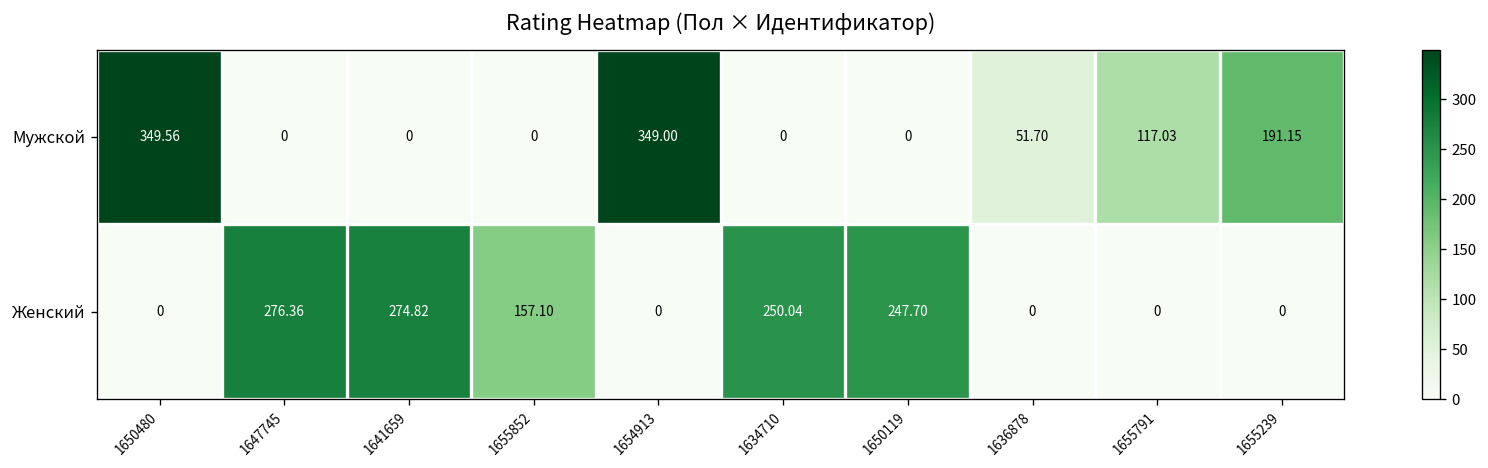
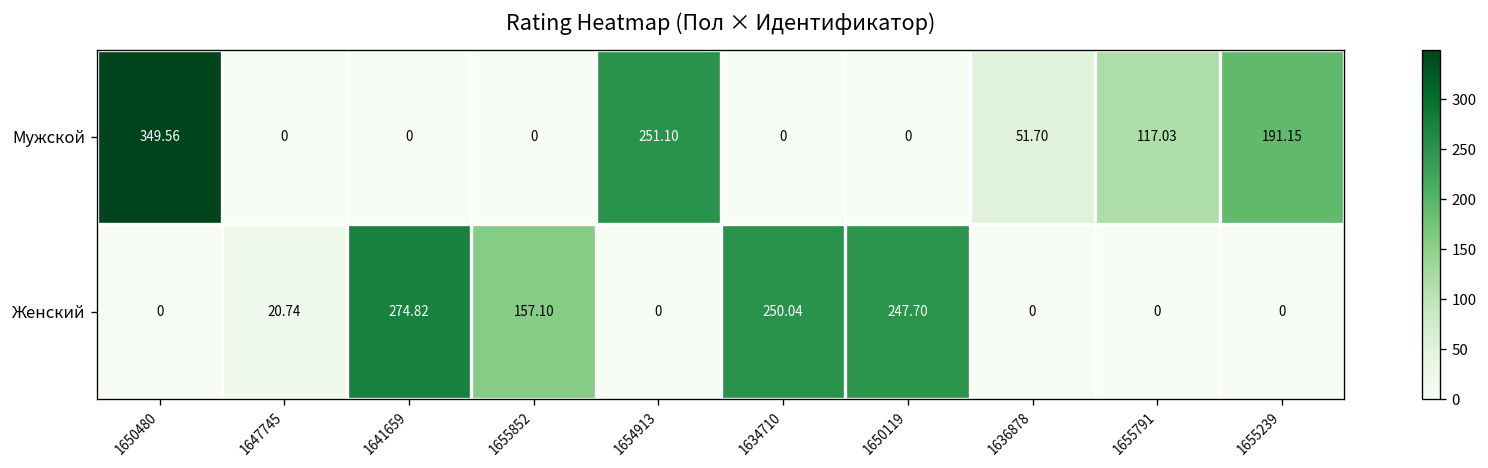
Мужской, 1654913: 349.00 -> 251.10
Женский, 1647745: 276.36 -> 20.74
